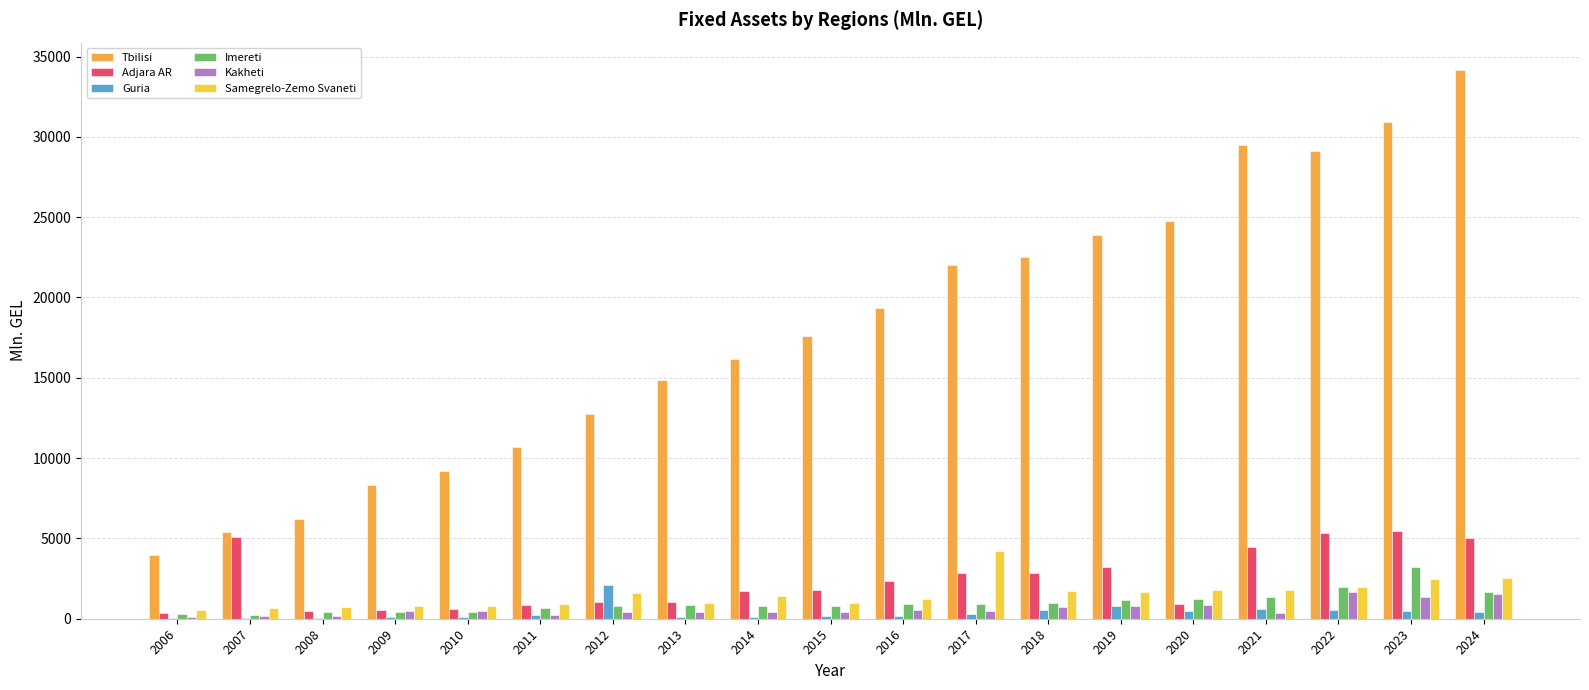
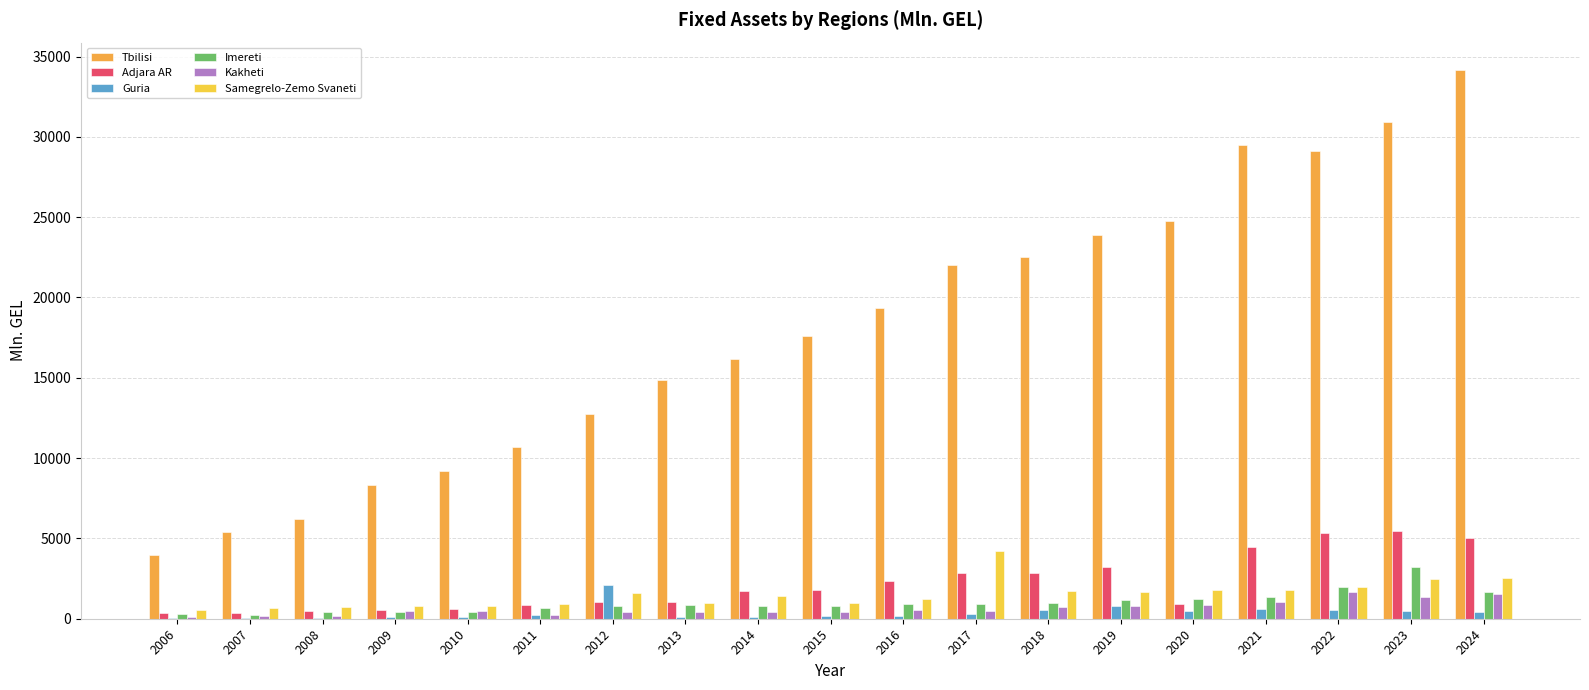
Adjara AR, 2007: 5100 -> 400
Kakheti, 2021: 300 -> 1100
